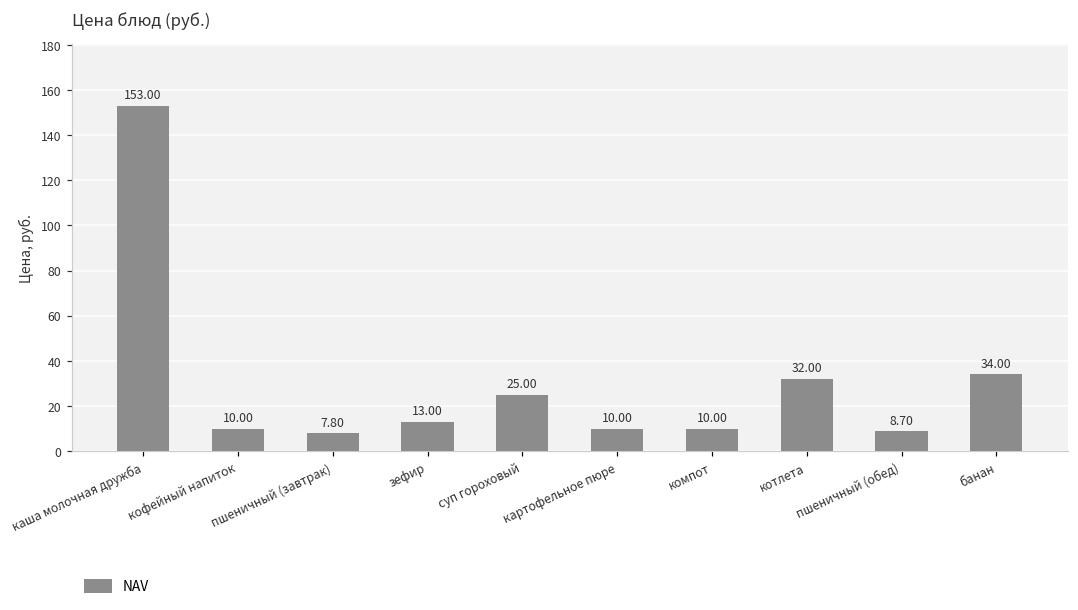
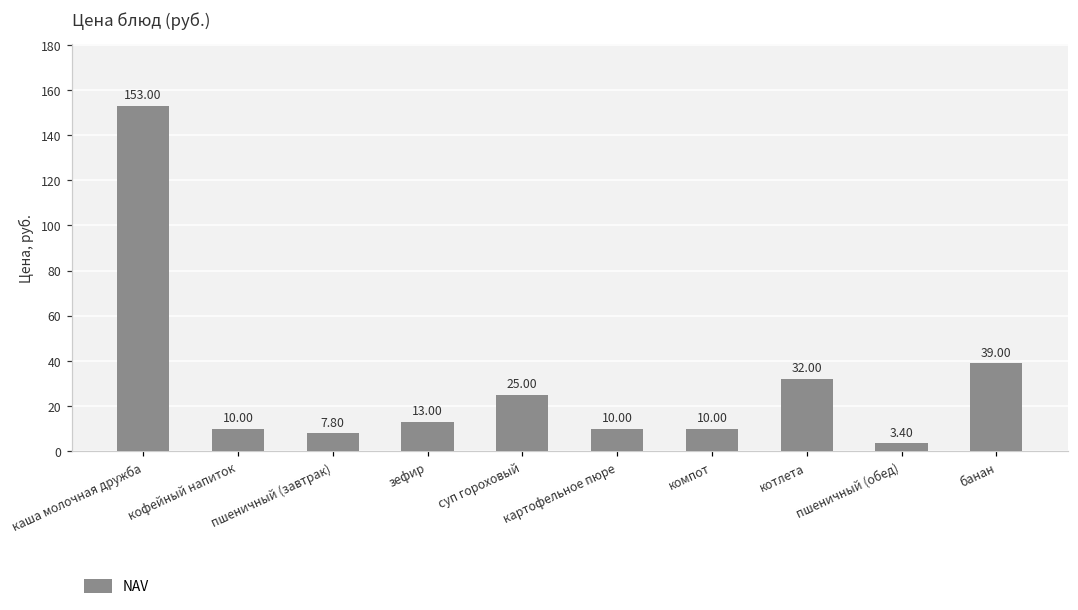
пшеничный (обед): 8.70 -> 3.40
банан: 34.00 -> 39.00
